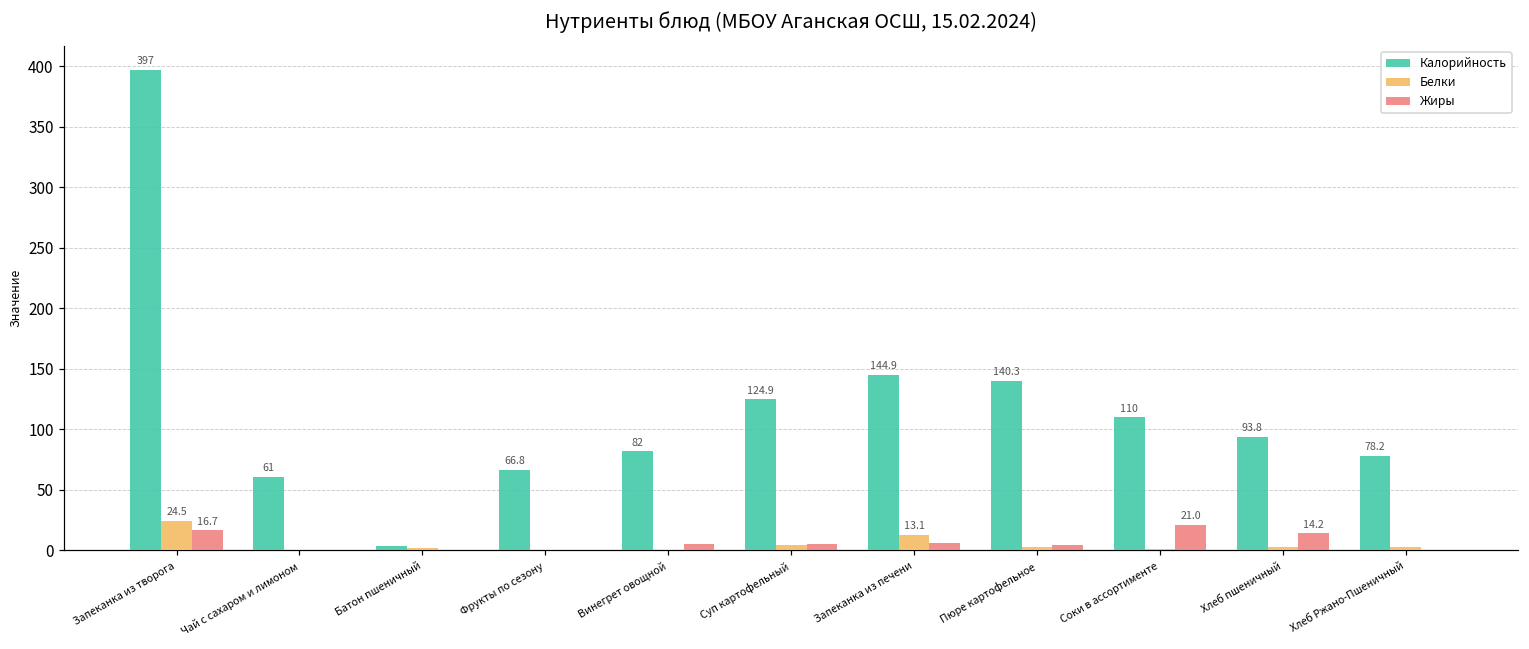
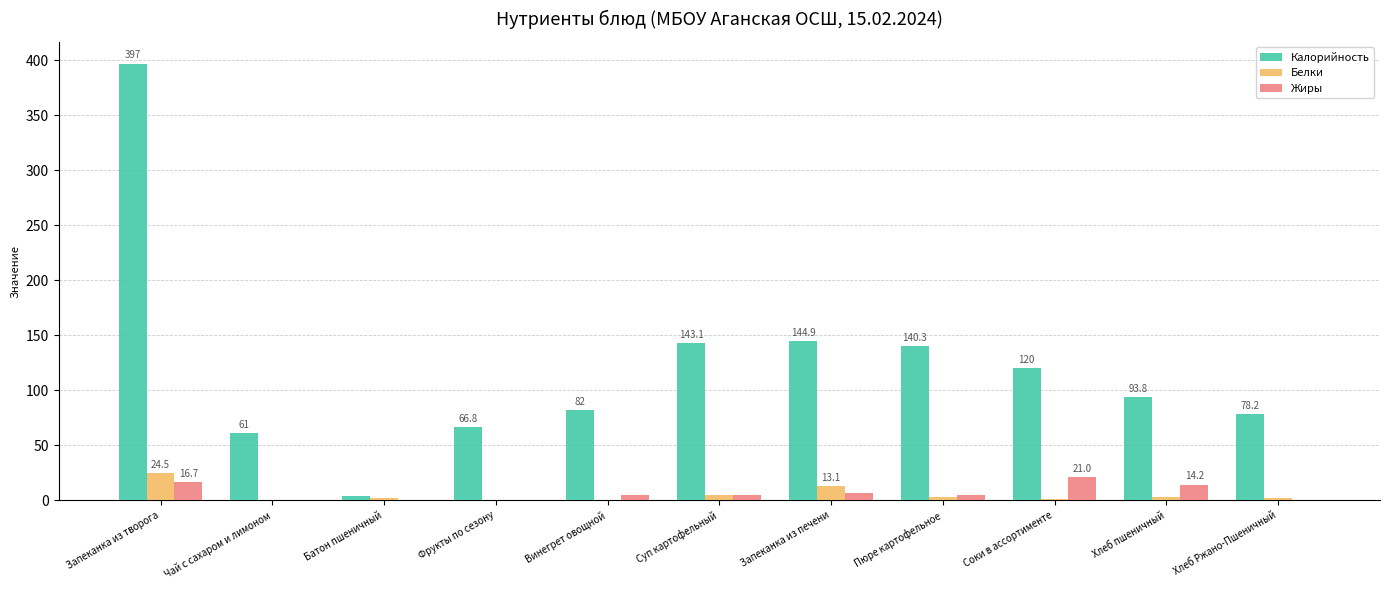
Калорийность, Суп картофельный: 124.9 -> 143.1
Калорийность, Соки в ассортименте: 110 -> 120
